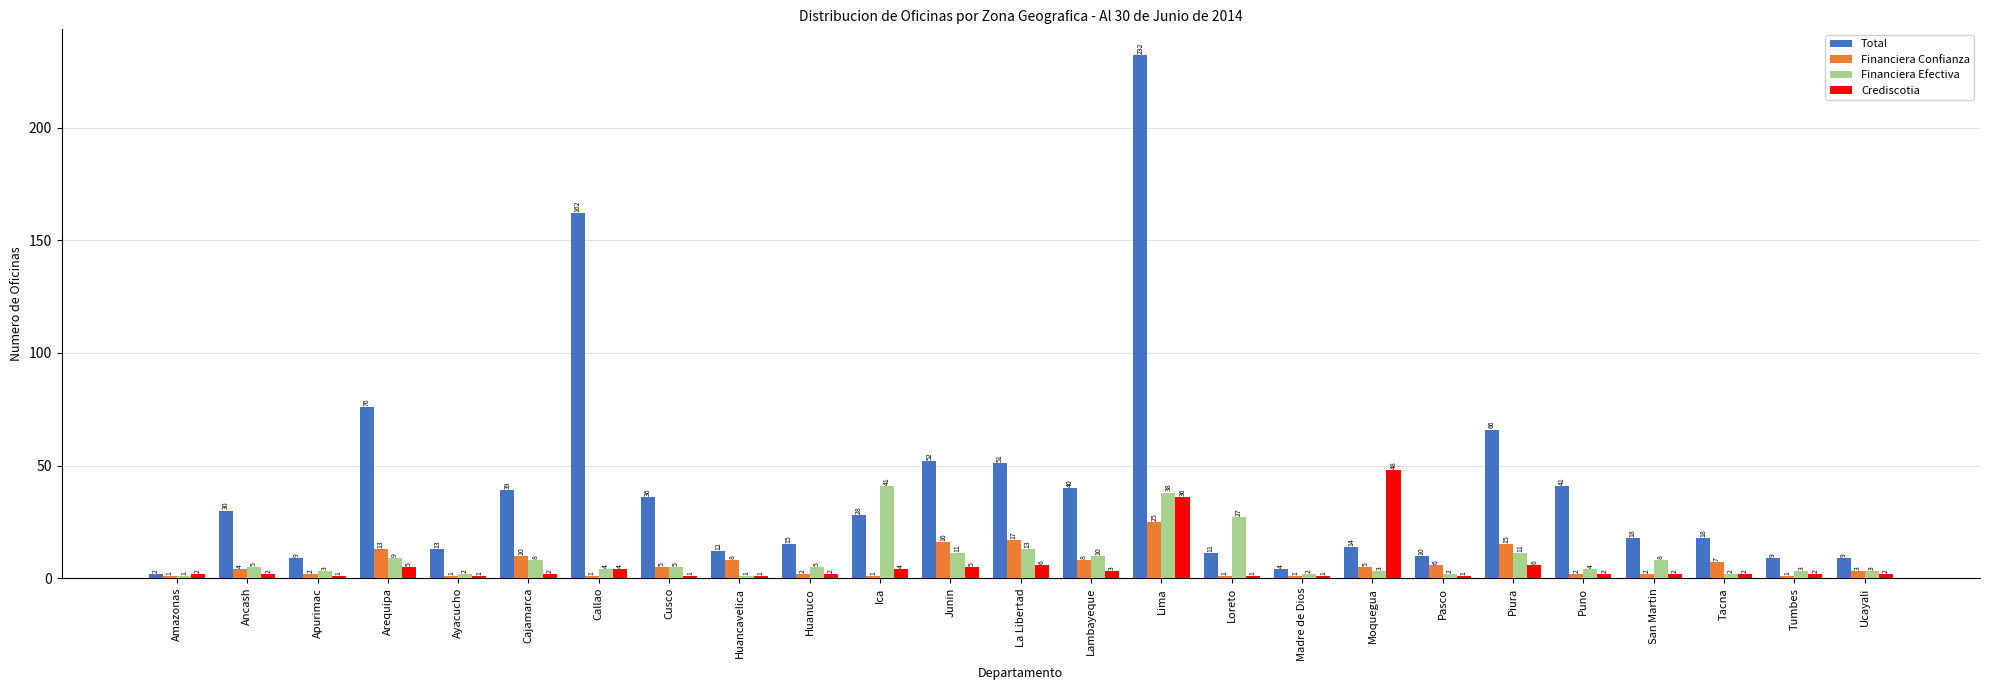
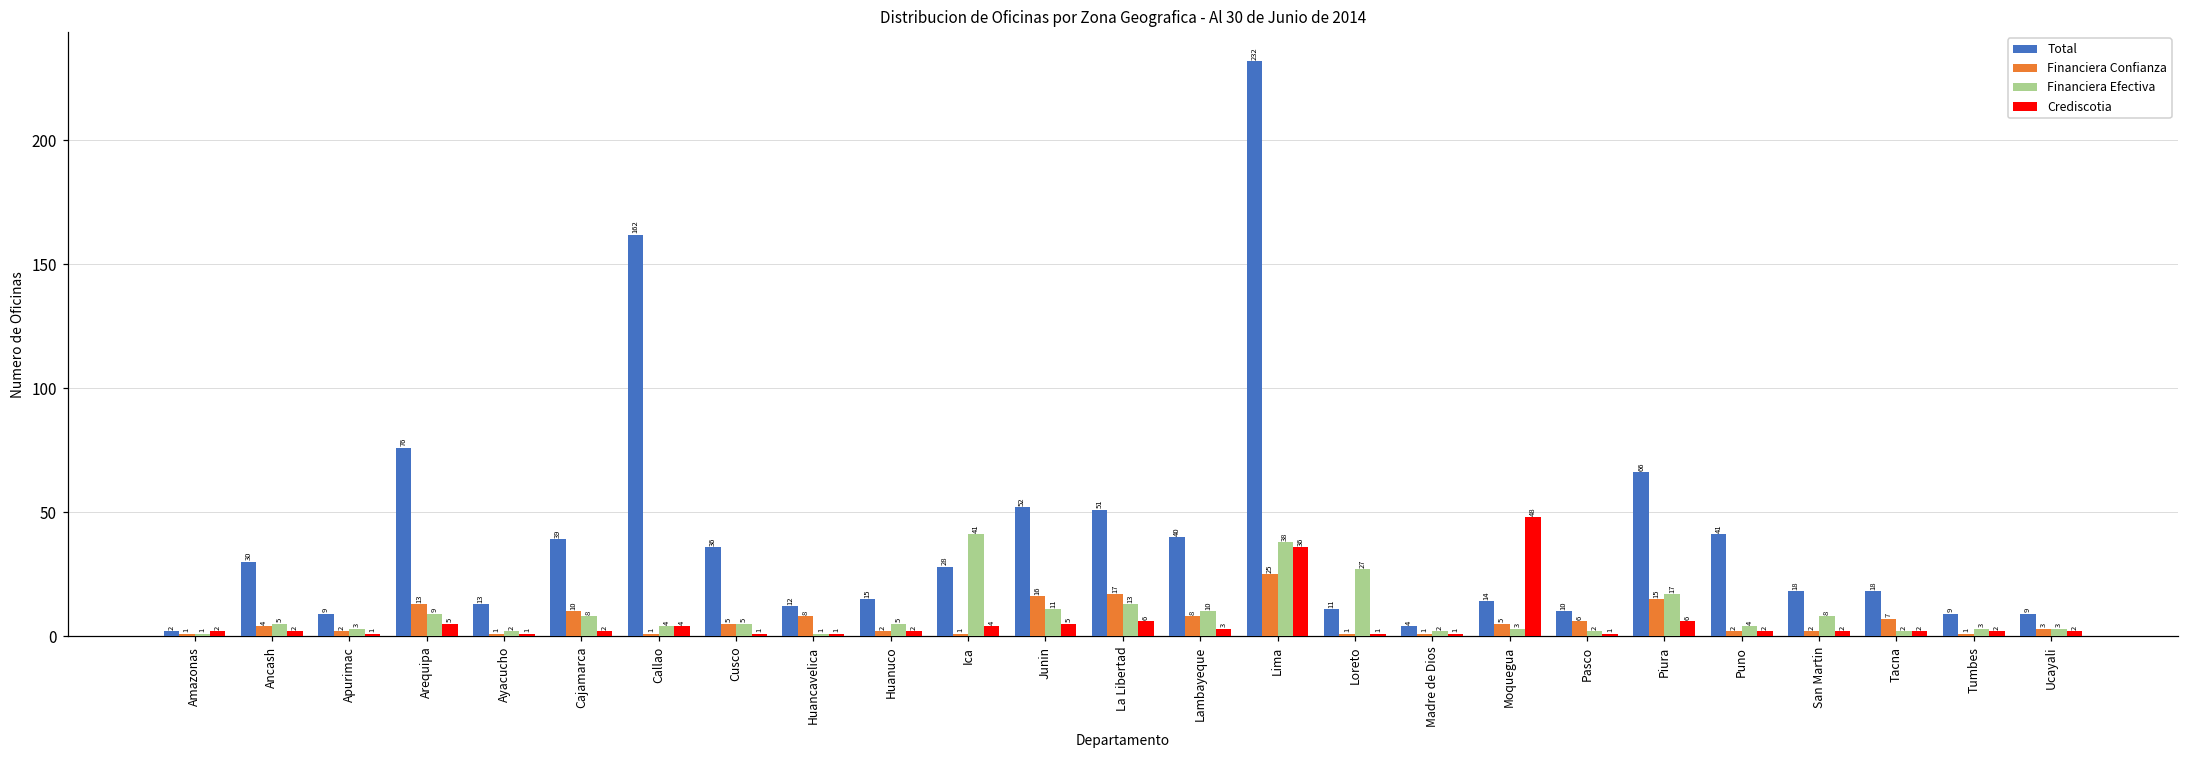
Financiera Efectiva, Piura: 11 -> 17
